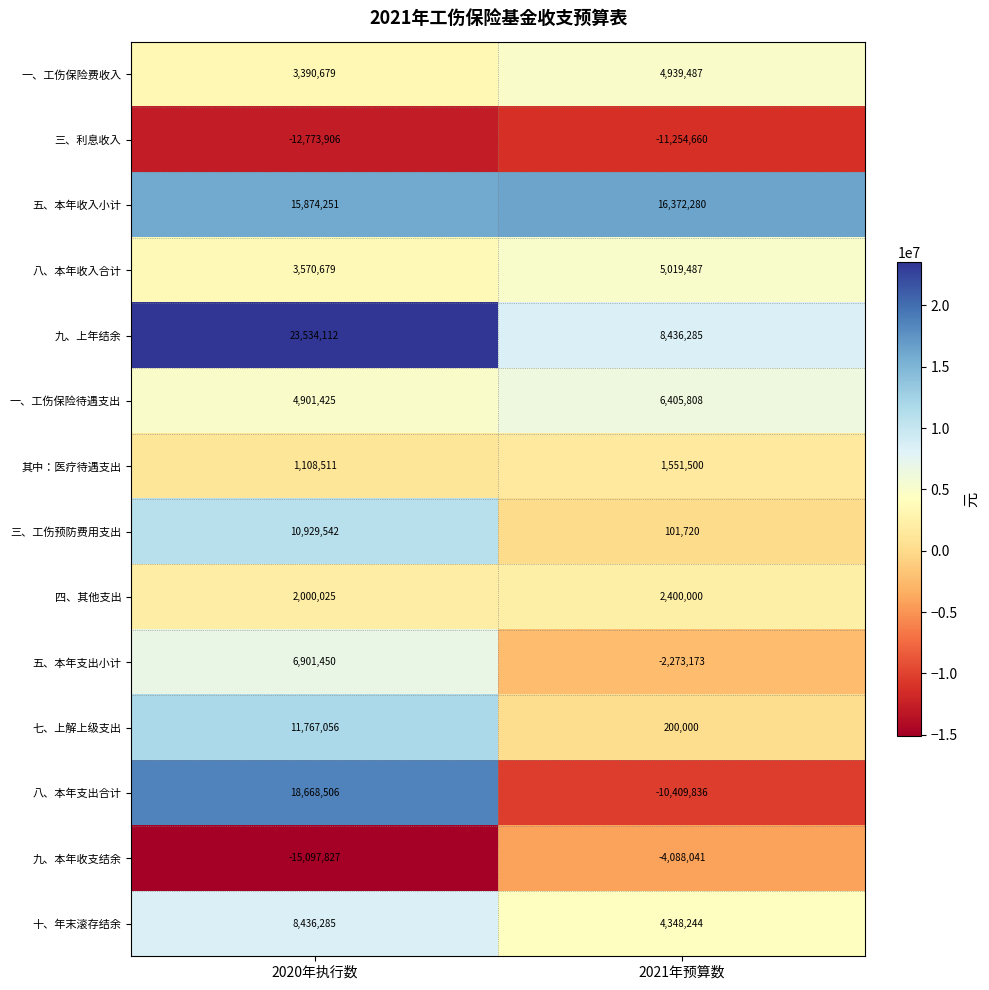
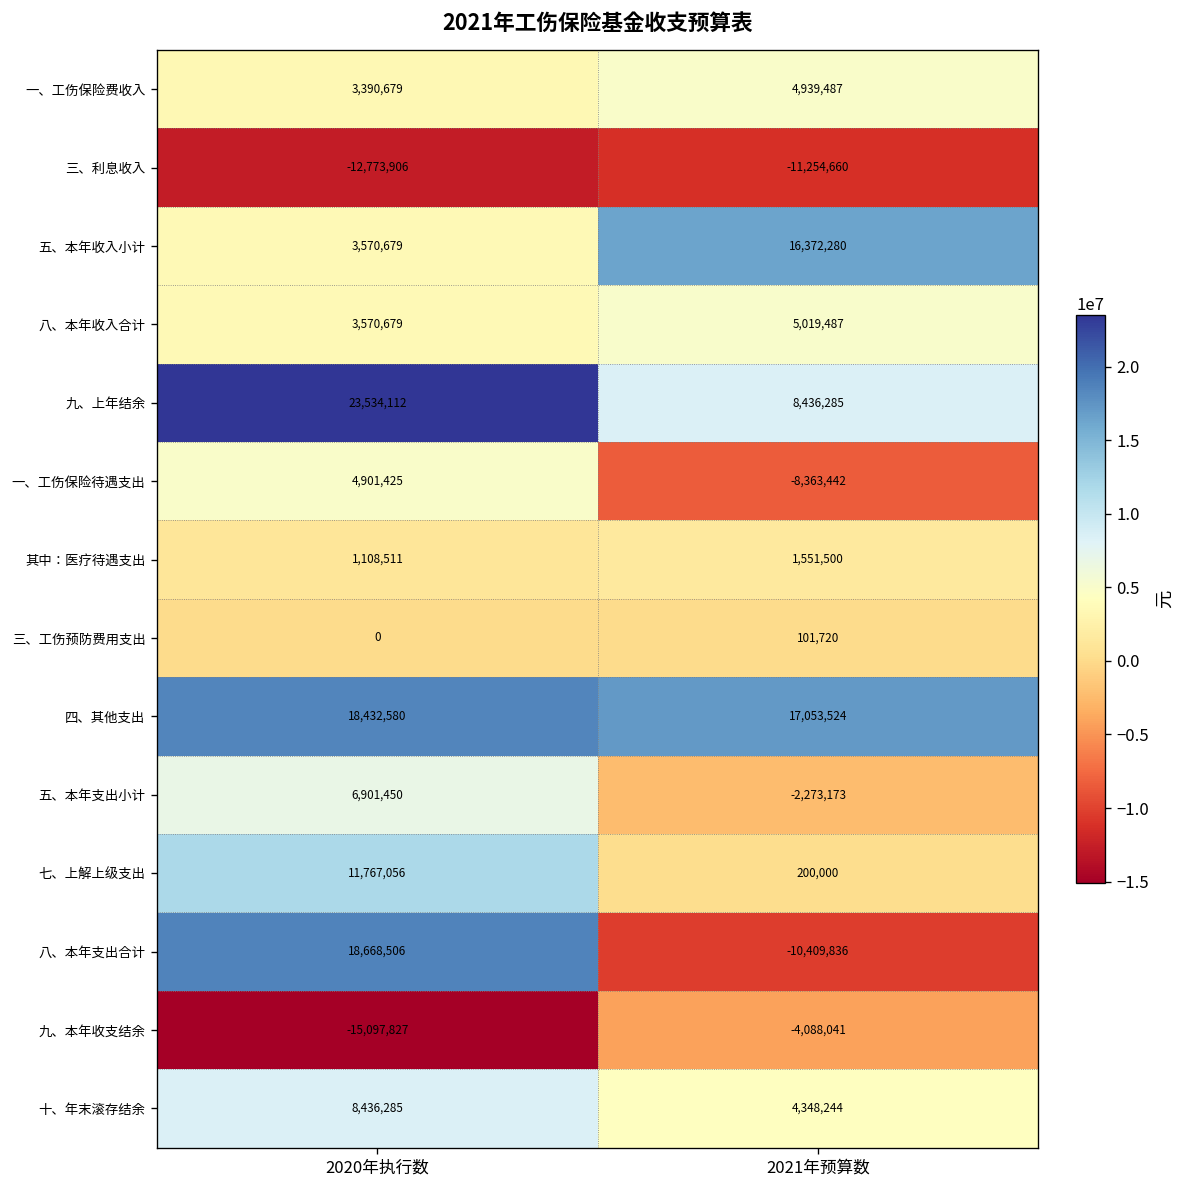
五、本年收入小计, 2020年执行数: 15,874,251 -> 3,570,679
一、工伤保险待遇支出, 2021年预算数: 6,405,808 -> -8,363,442
三、工伤预防费用支出, 2020年执行数: 10,929,542 -> 0
四、其他支出, 2020年执行数: 2,000,025 -> 18,432,580
四、其他支出, 2021年预算数: 2,400,000 -> 17,053,524
